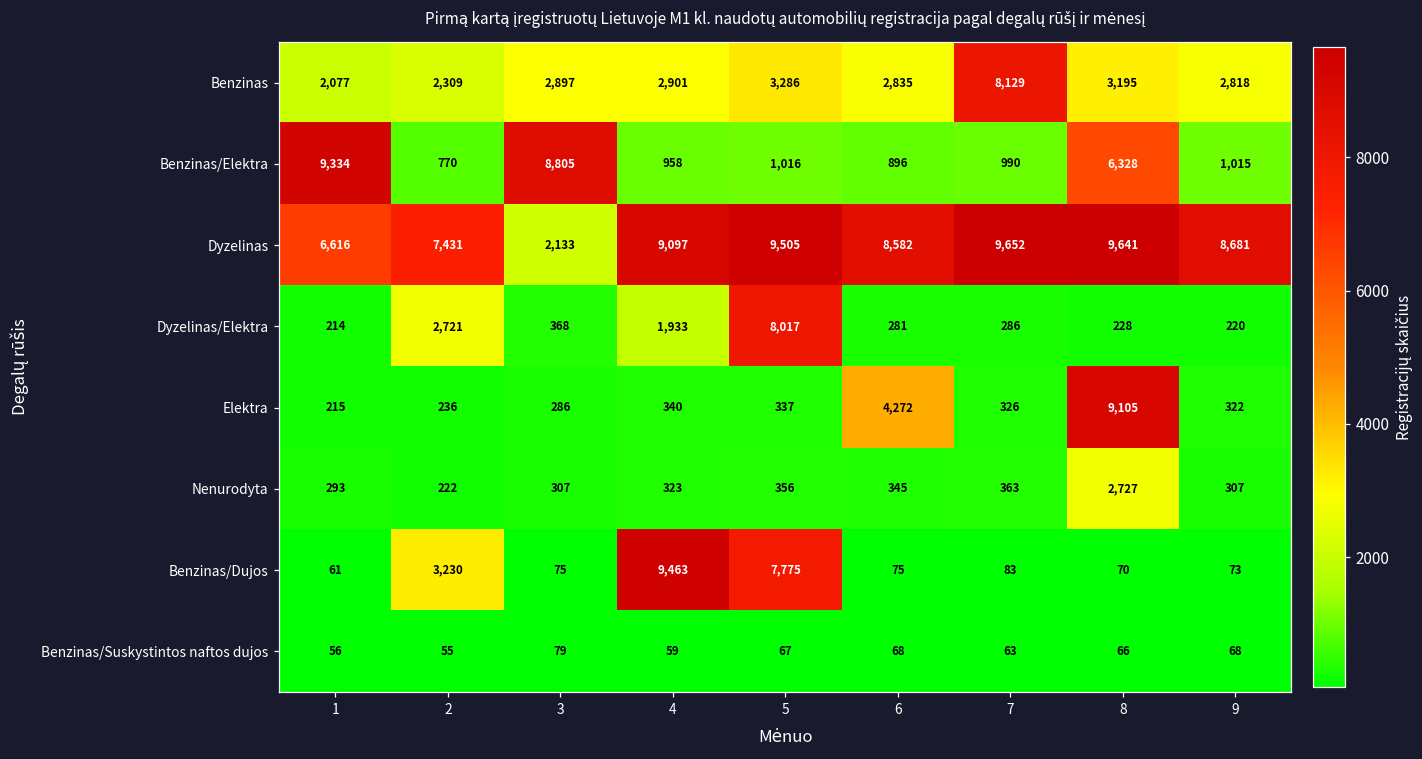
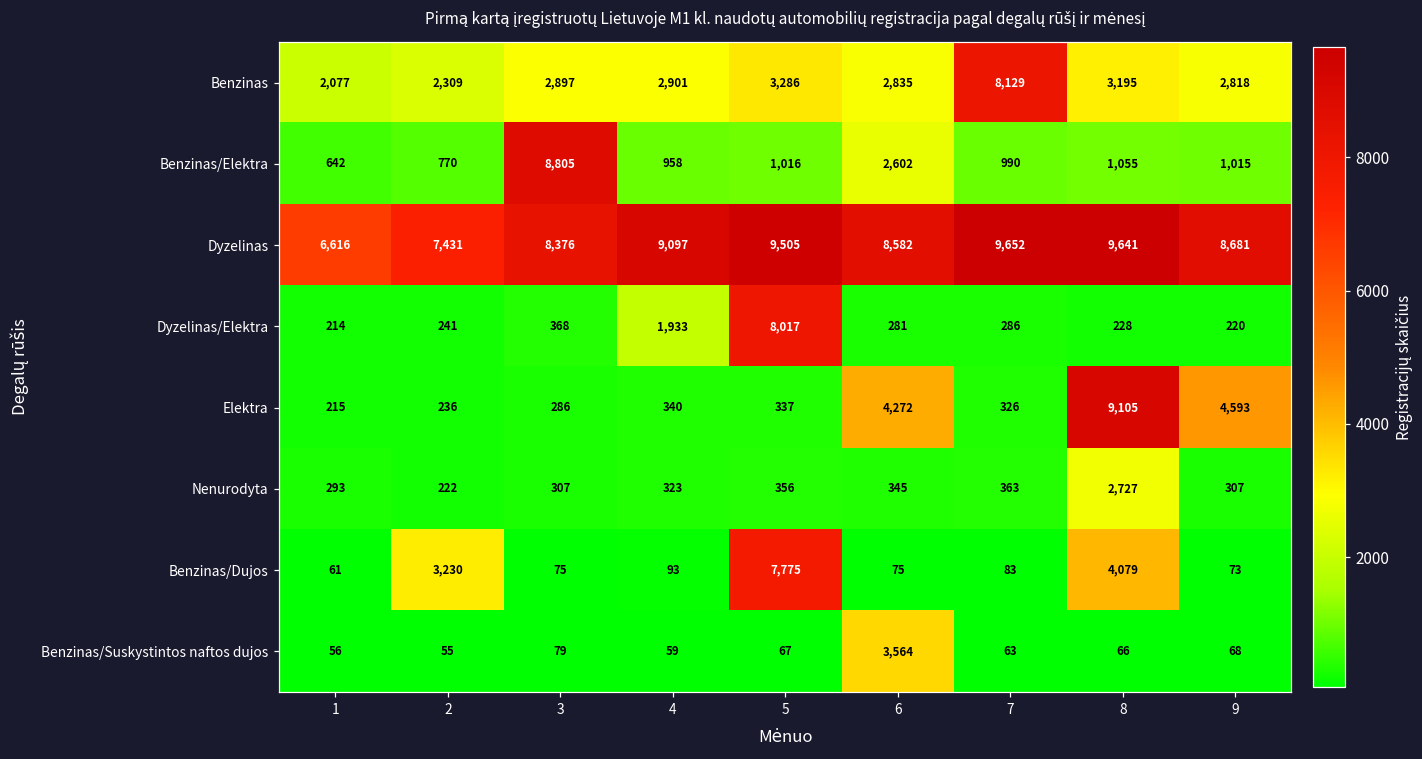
Benzinas/Elektra, 1: 9,334 -> 642
Benzinas/Elektra, 6: 896 -> 2,602
Benzinas/Elektra, 8: 6,328 -> 1,055
Dyzelinas, 3: 2,133 -> 8,376
Dyzelinas/Elektra, 2: 2,721 -> 241
Elektra, 9: 322 -> 4,593
Benzinas/Dujos, 4: 9,463 -> 93
Benzinas/Dujos, 8: 70 -> 4,079
Benzinas/Suskystintos naftos dujos, 6: 68 -> 3,564
